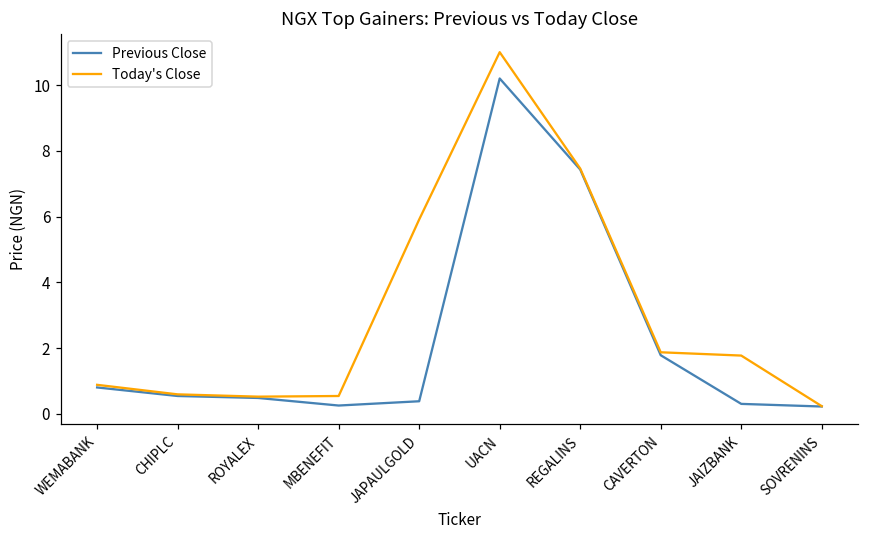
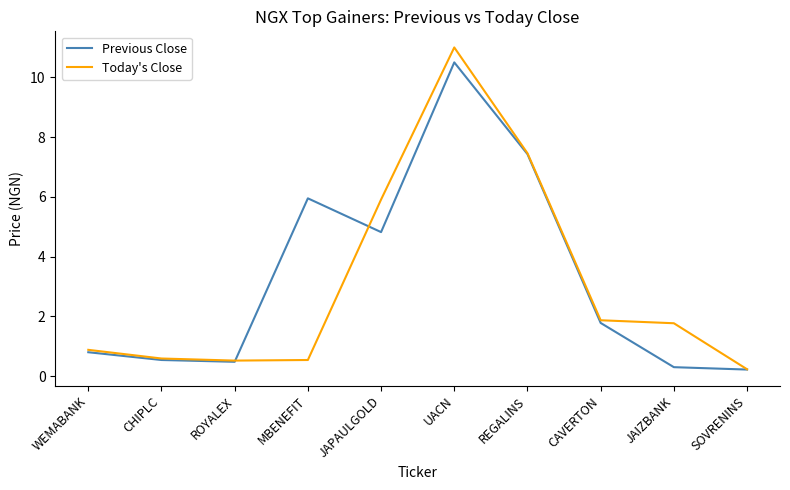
Previous Close, MBENEFIT: 0.3 -> 6.0
Previous Close, JAPAULGOLD: 0.4 -> 4.8
Previous Close, UACN: 10.2 -> 10.5
